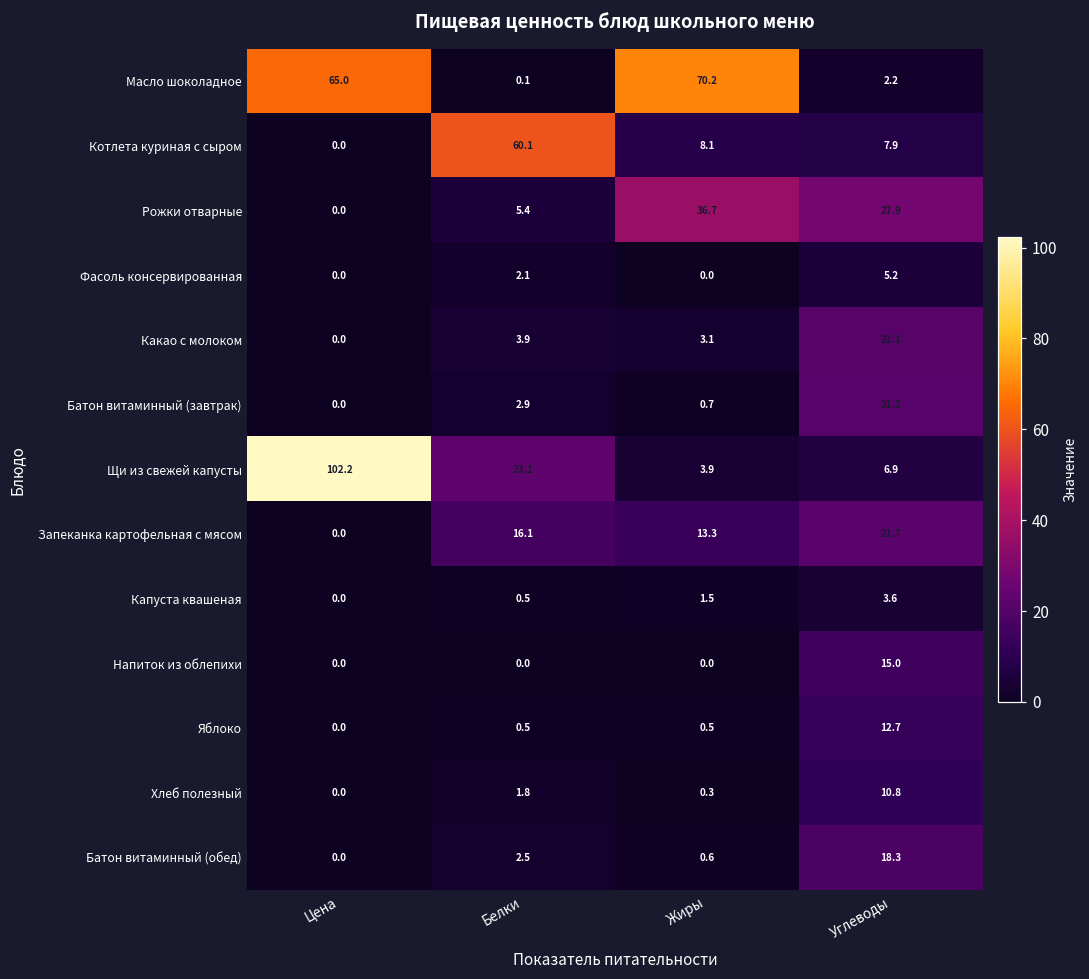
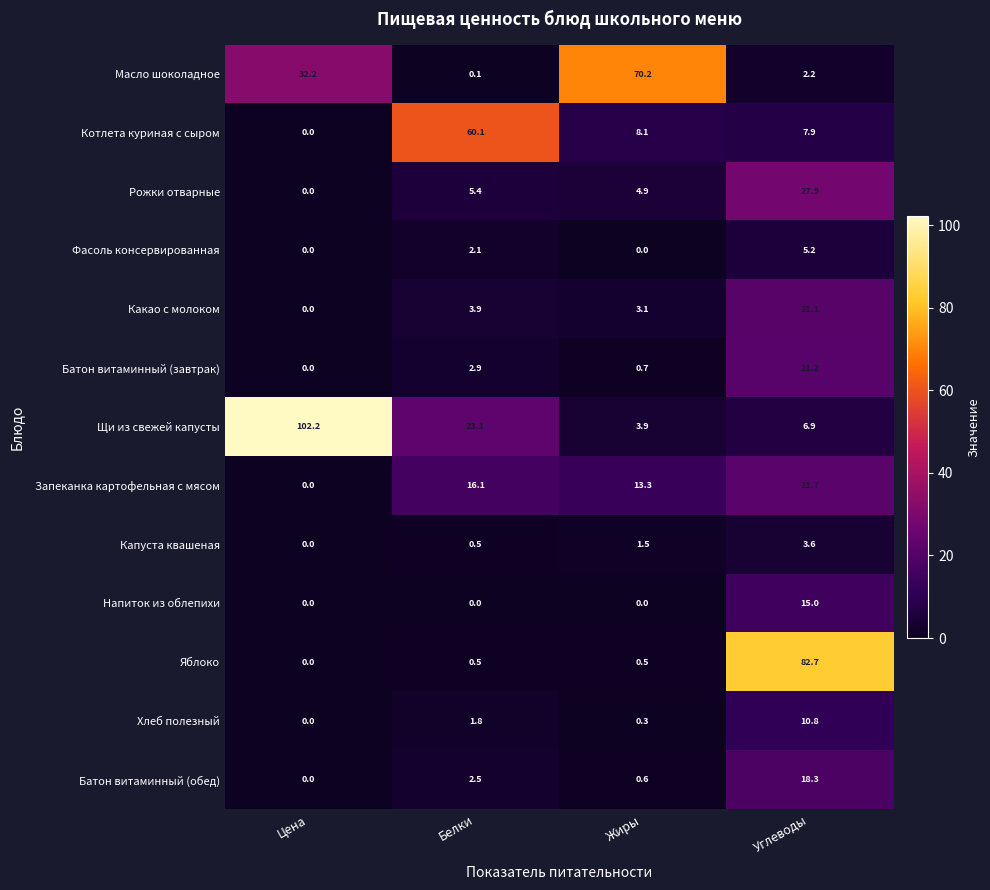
Масло шоколадное, Цена: 65.0 -> 32.2
Рожки отварные, Жиры: 36.7 -> 4.9
Яблоко, Углеводы: 12.7 -> 82.7
